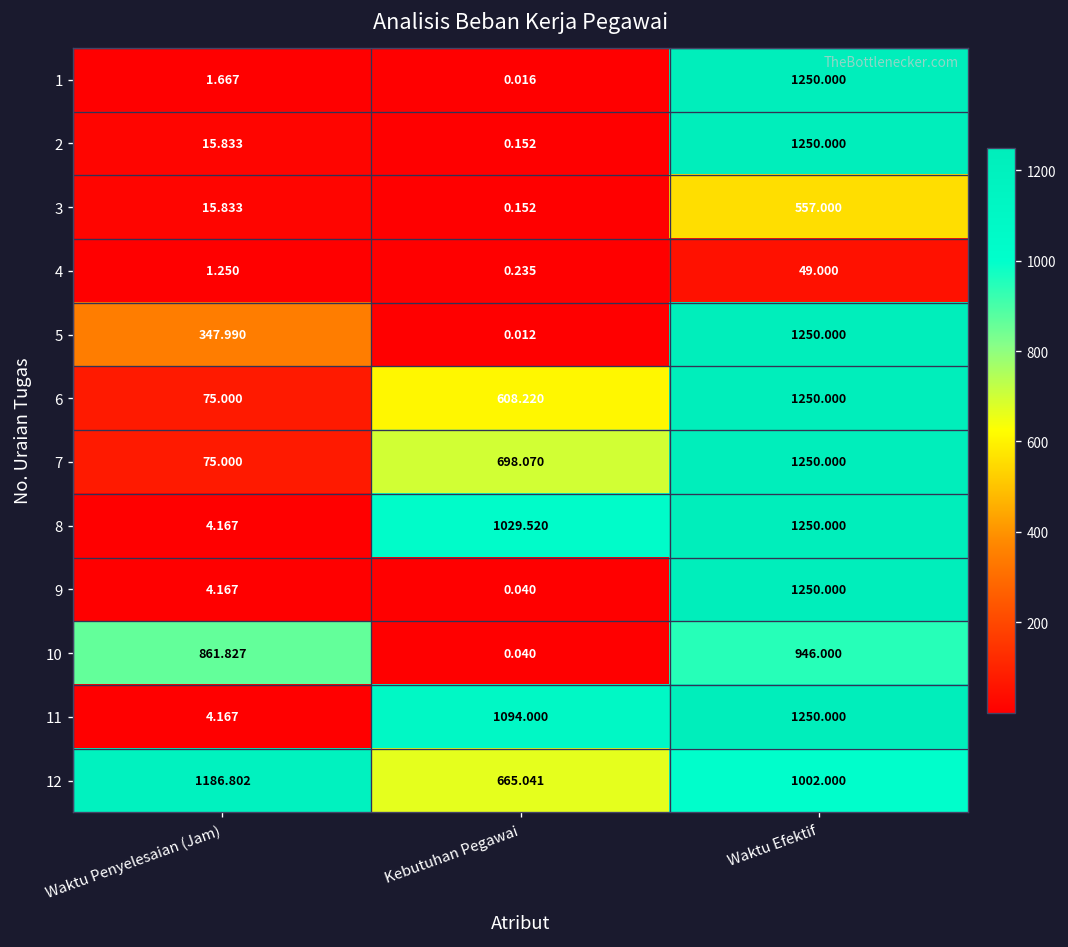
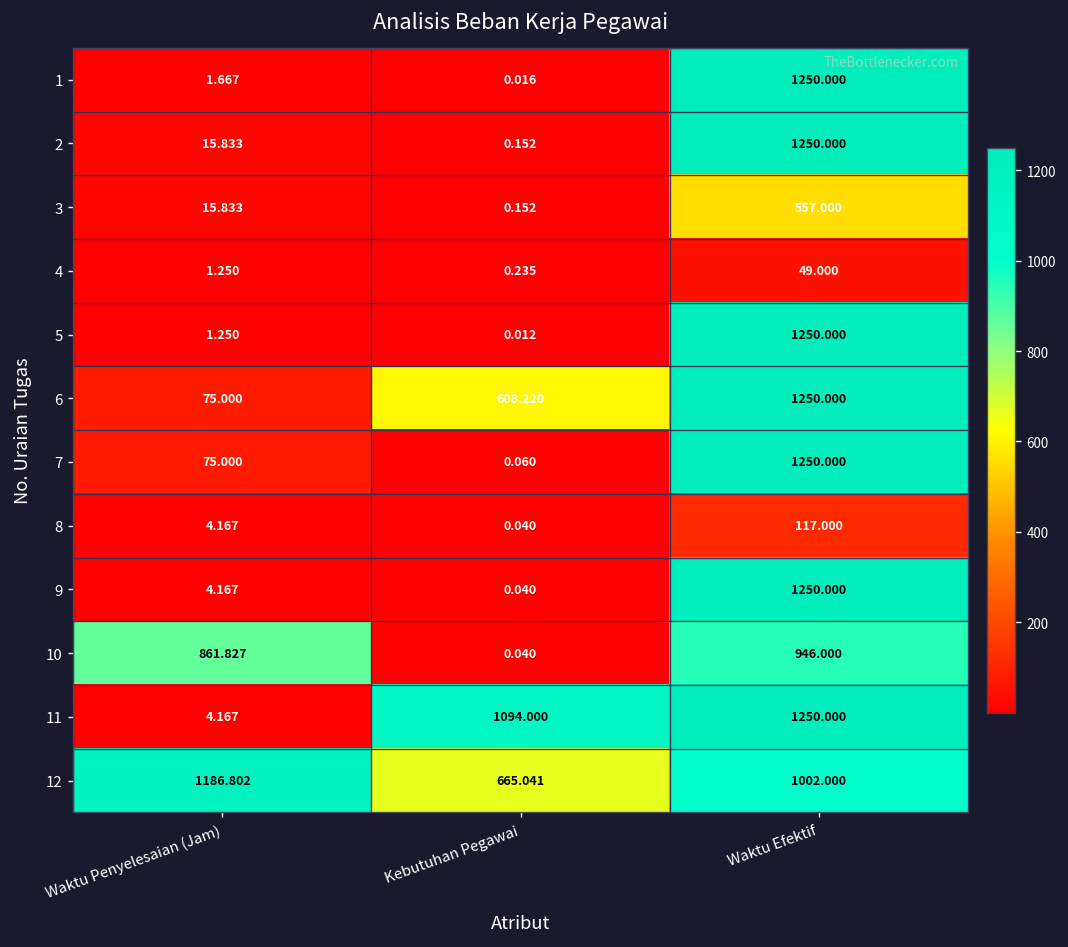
5, Waktu Penyelesaian (Jam): 347.990 -> 1.250
7, Kebutuhan Pegawai: 698.070 -> 0.060
8, Kebutuhan Pegawai: 1029.520 -> 0.040
8, Waktu Efektif: 1250.000 -> 117.000
